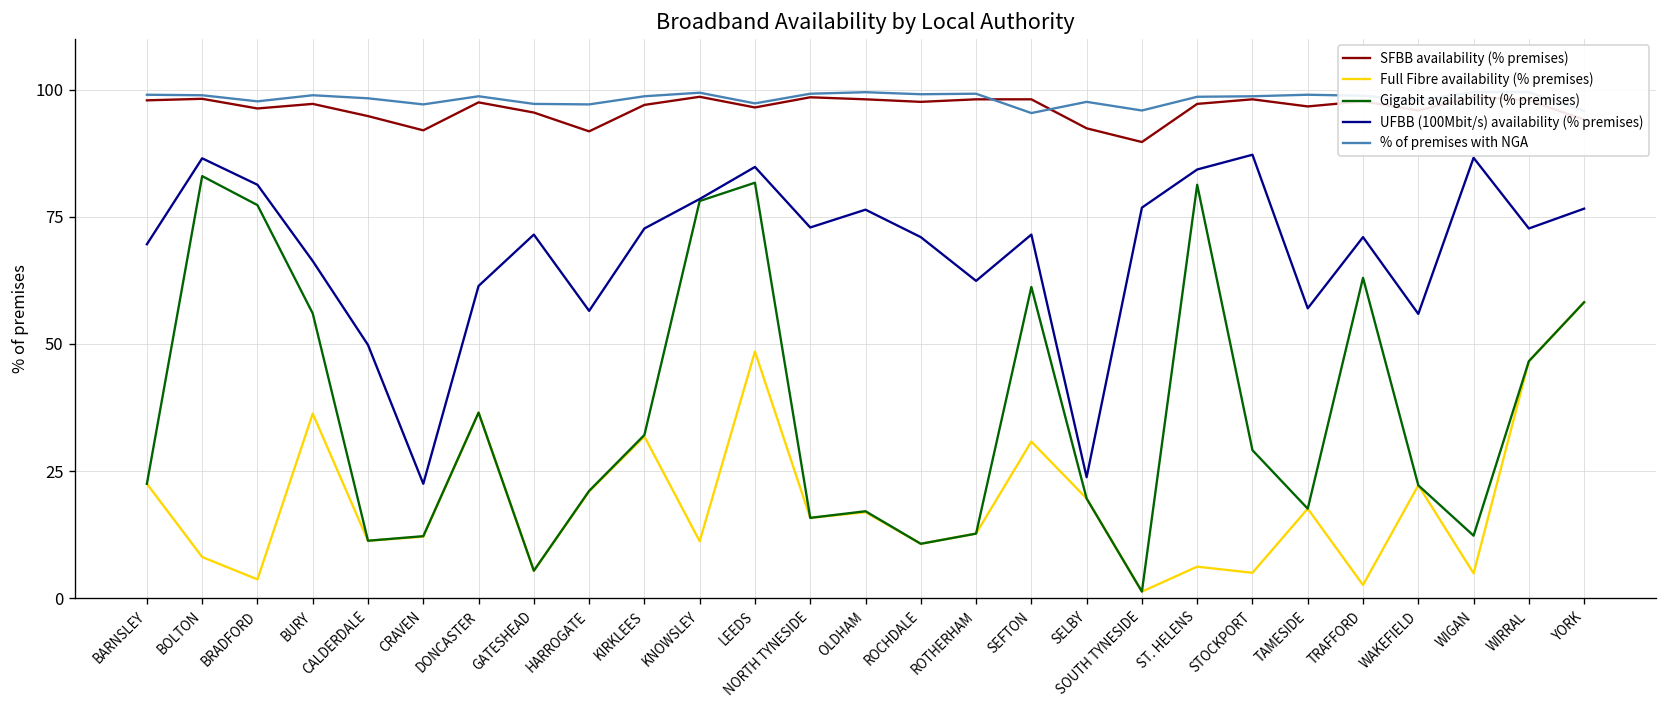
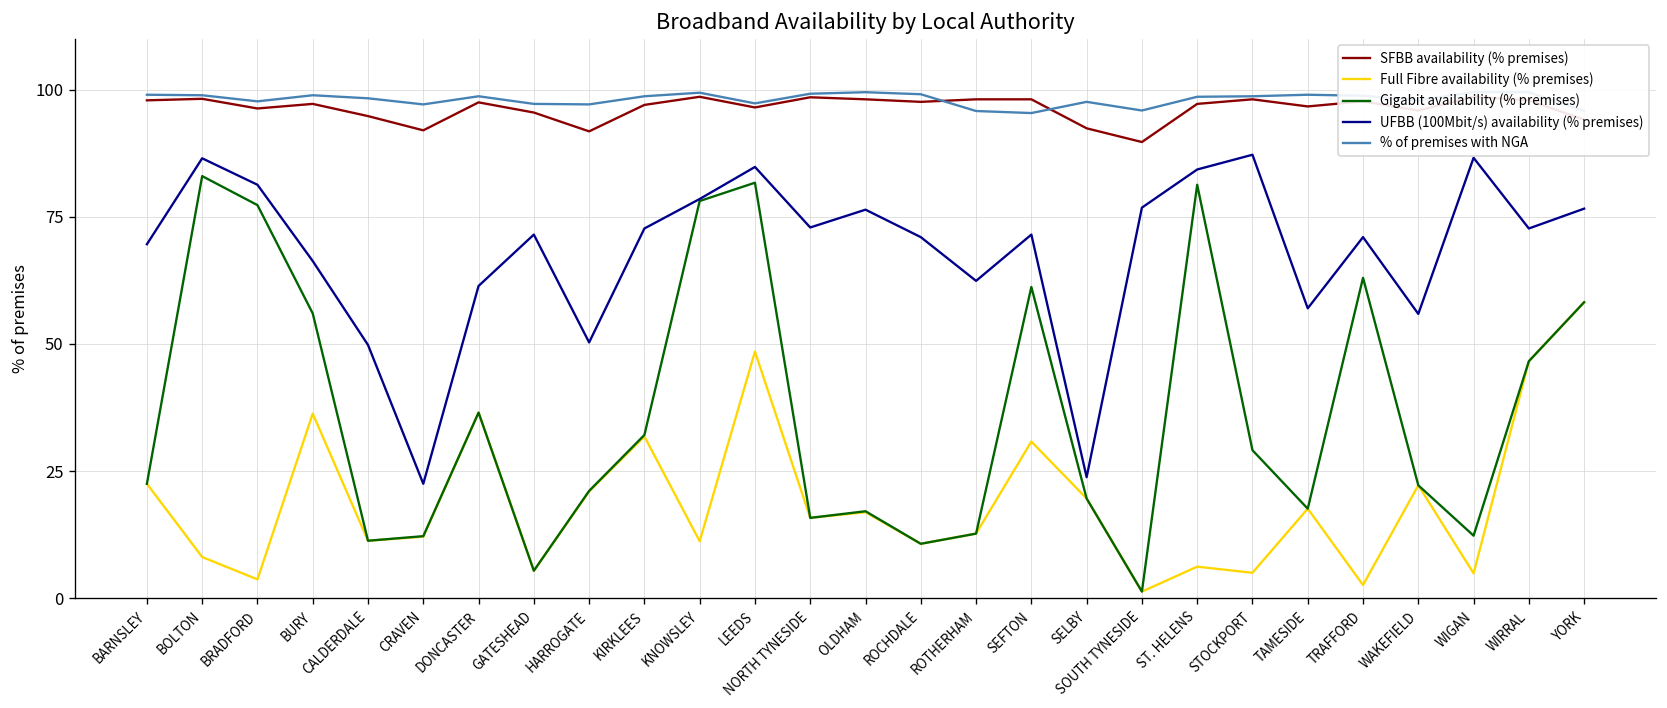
UFBB (100Mbit/s) availability (% premises), HARROGATE: 57 -> 50
% of premises with NGA, ROTHERHAM: 99 -> 96
